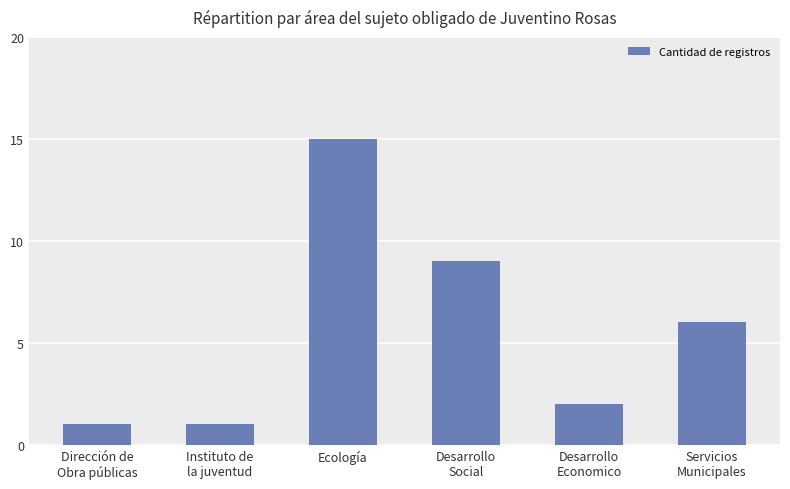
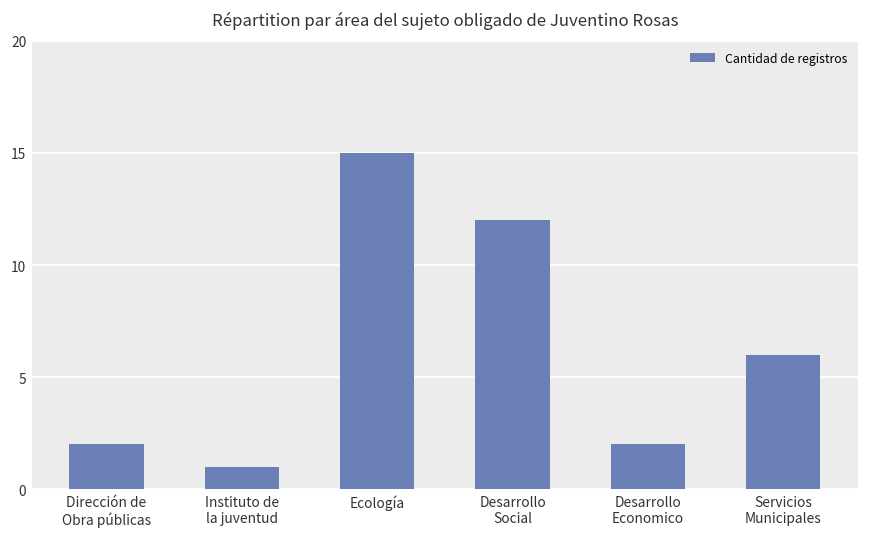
Dirección de Obra públicas: 1 -> 2
Desarrollo Social: 9 -> 12
